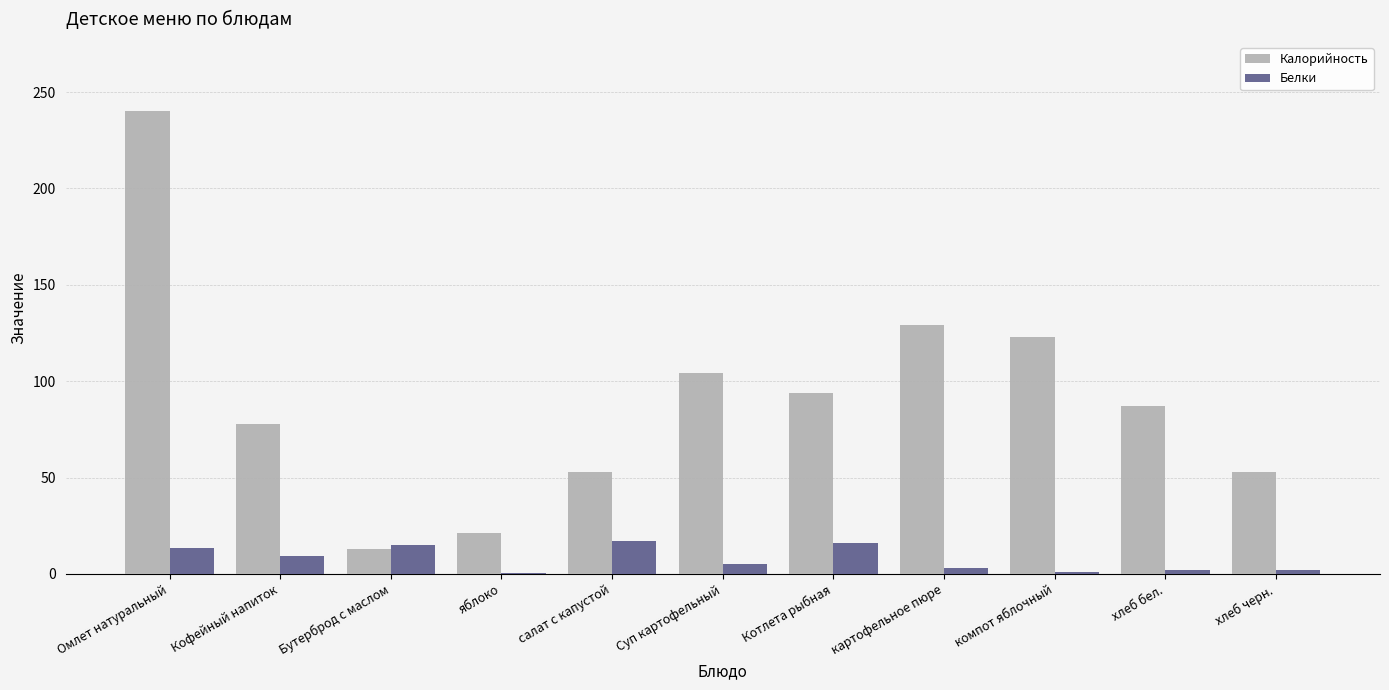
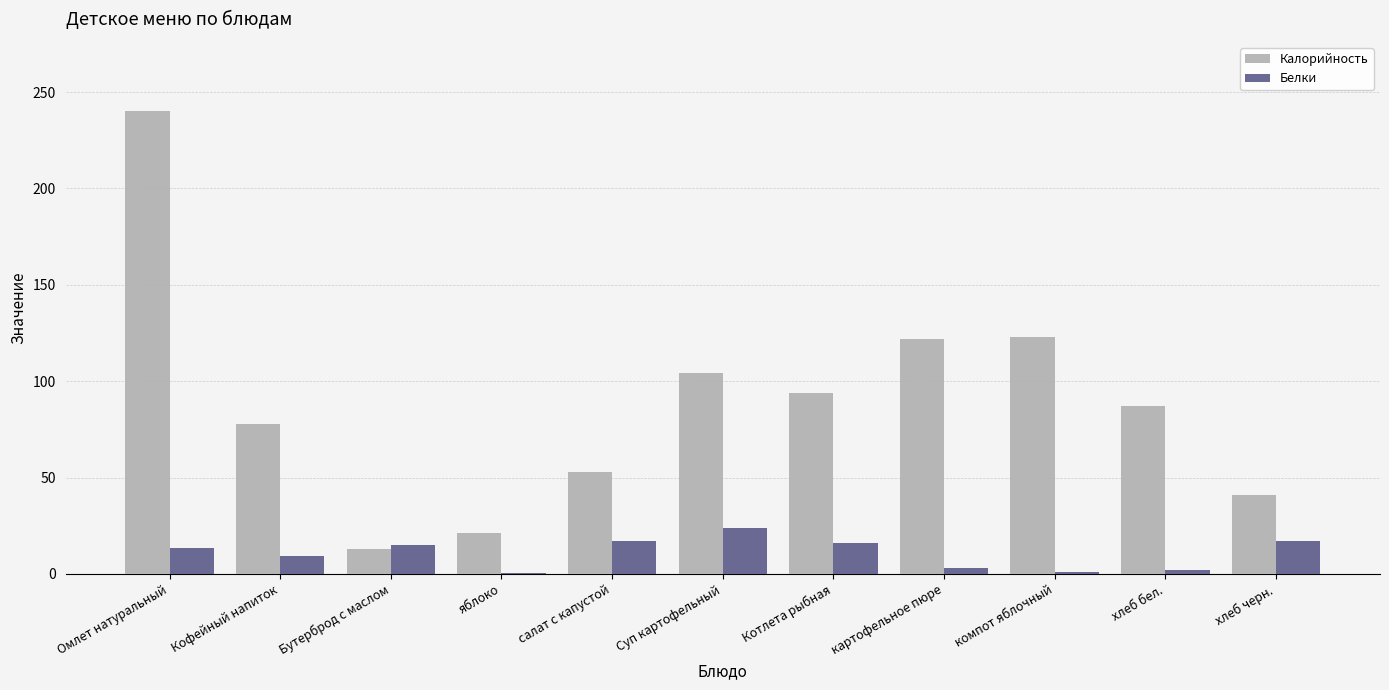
Белки, Суп картофельный: 5 -> 24
Калорийность, картофельное пюре: 129 -> 122
Калорийность, хлеб черн.: 53 -> 41
Белки, хлеб черн.: 2 -> 17
